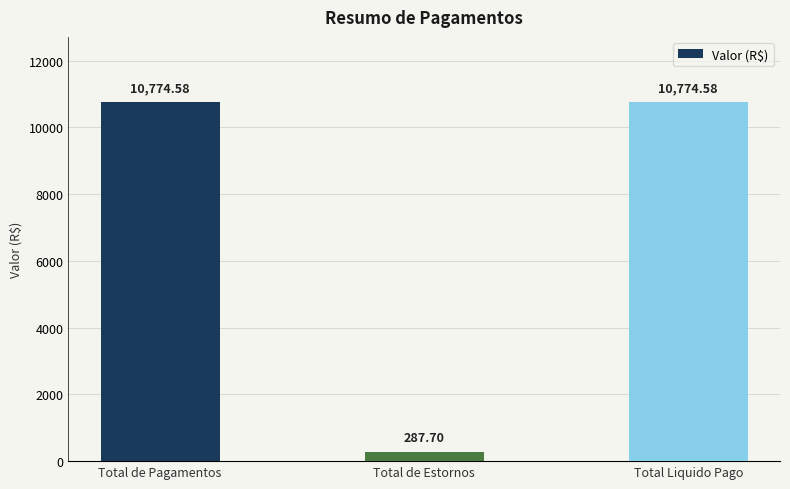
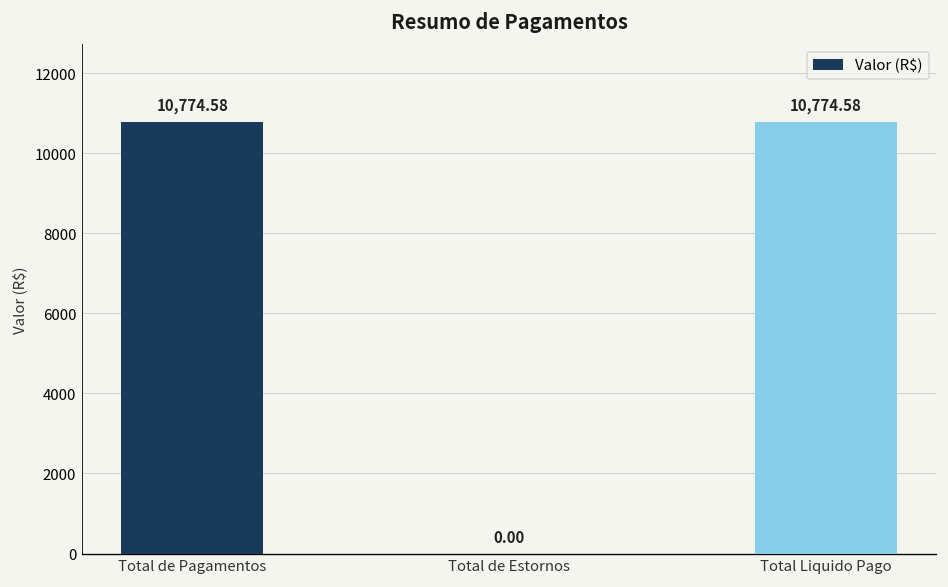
Total de Estornos: 287.70 -> 0.00
